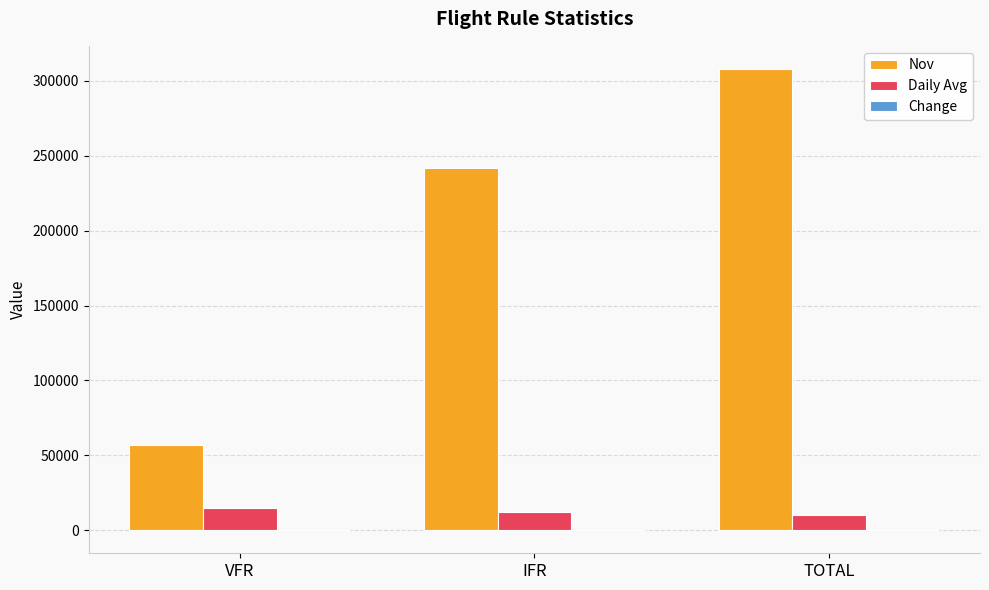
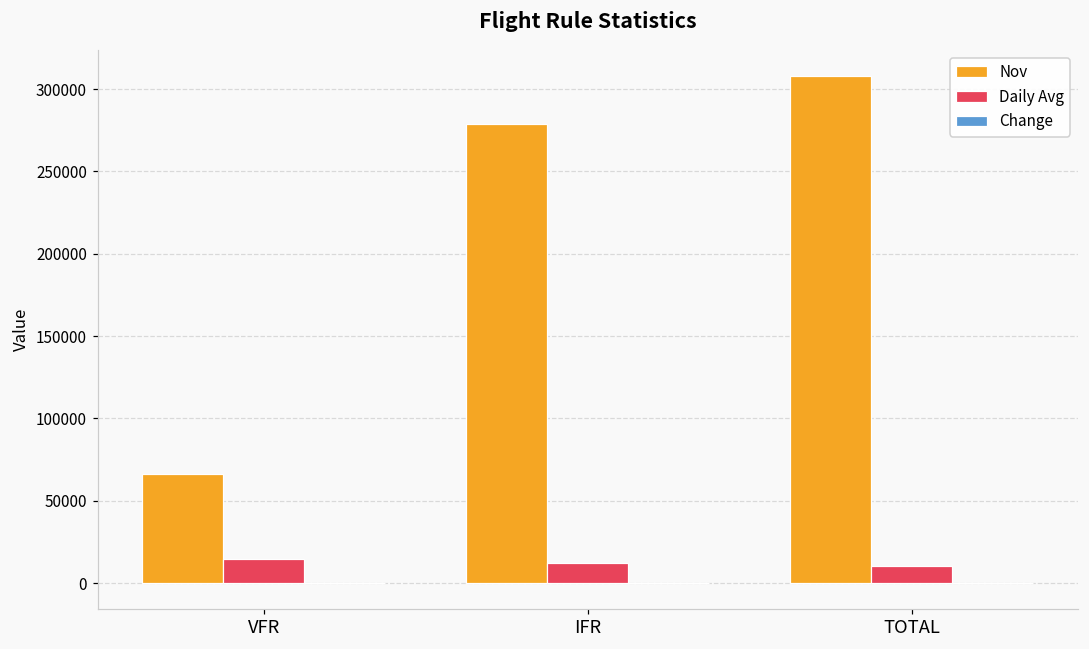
Nov, VFR: 57000 -> 66000
Nov, IFR: 242000 -> 279000
